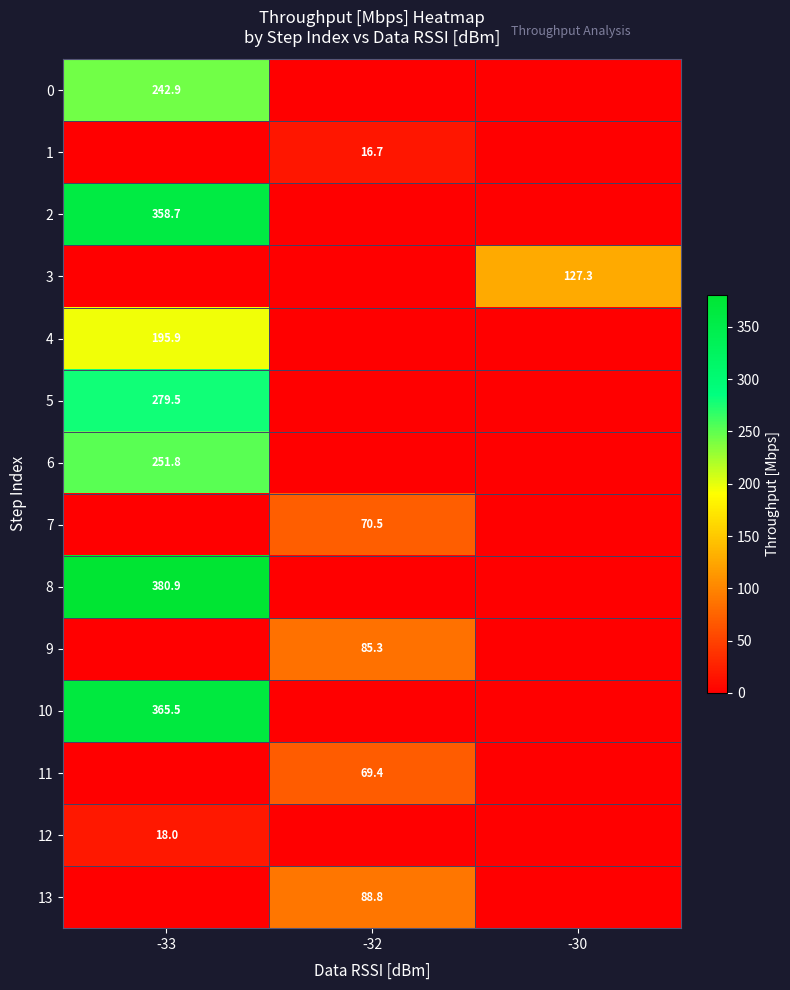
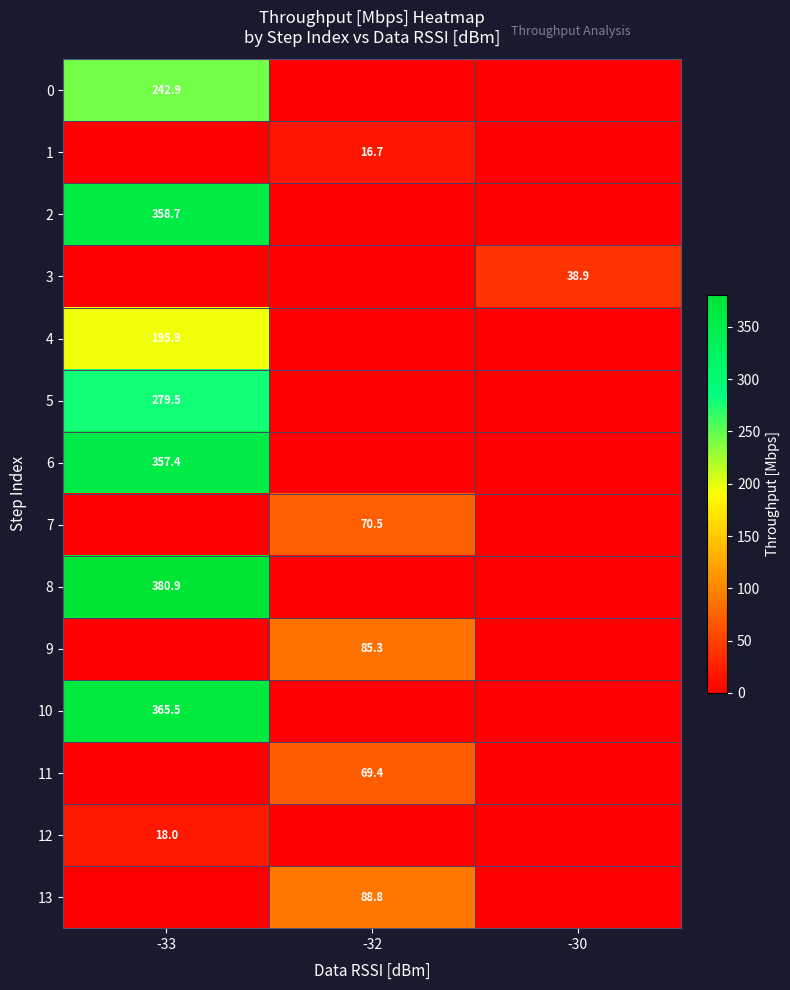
3, -30: 127.3 -> 38.9
6, -33: 251.8 -> 357.4
